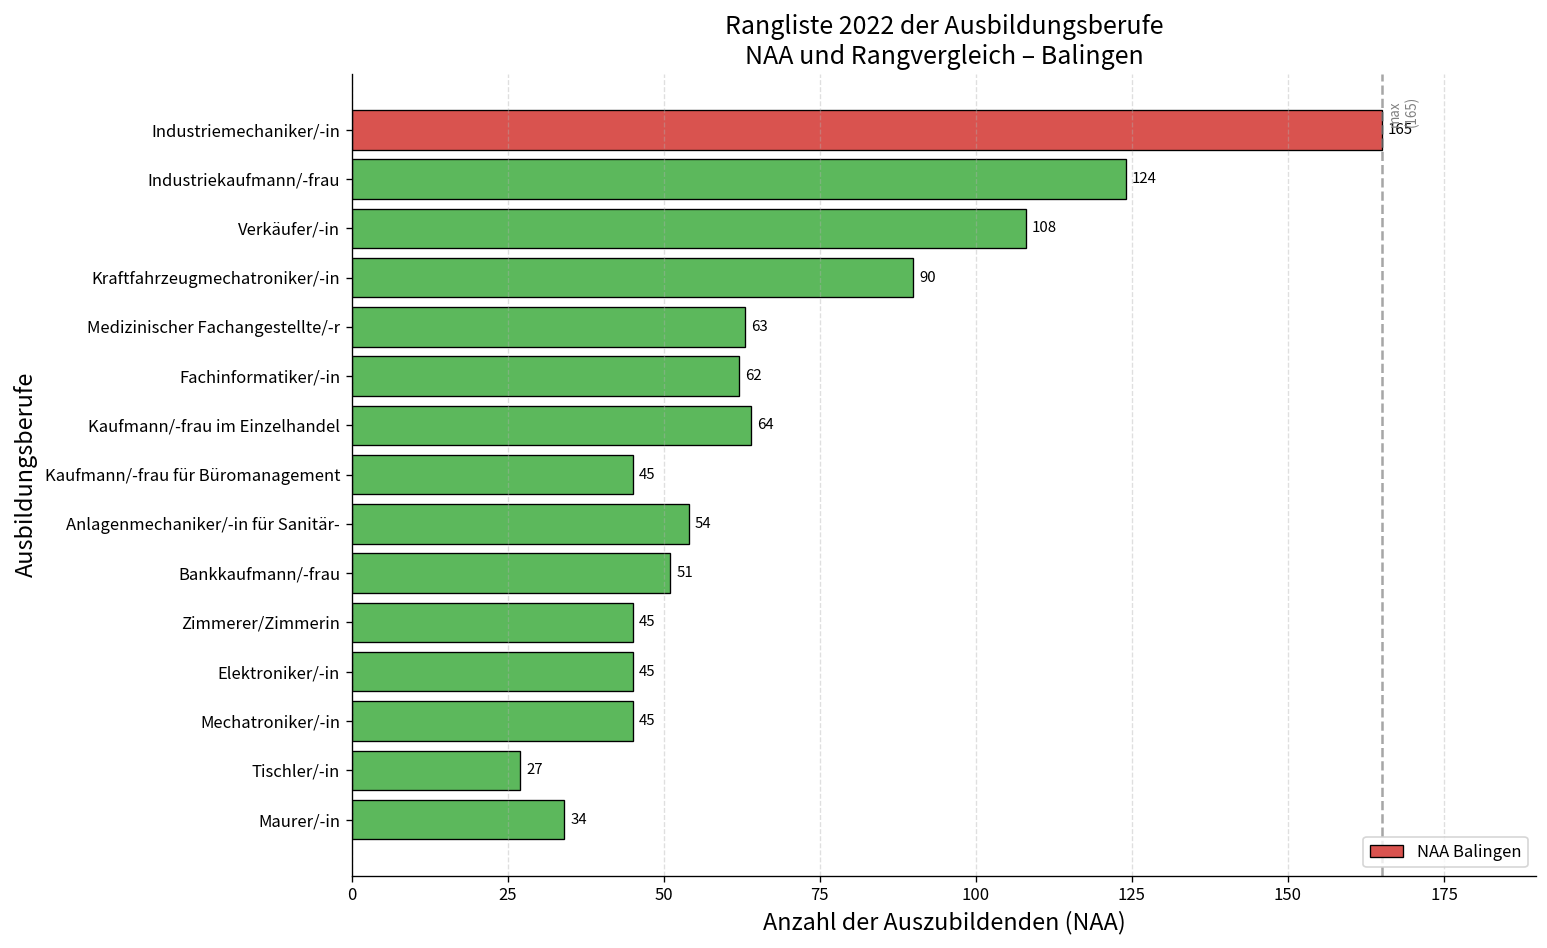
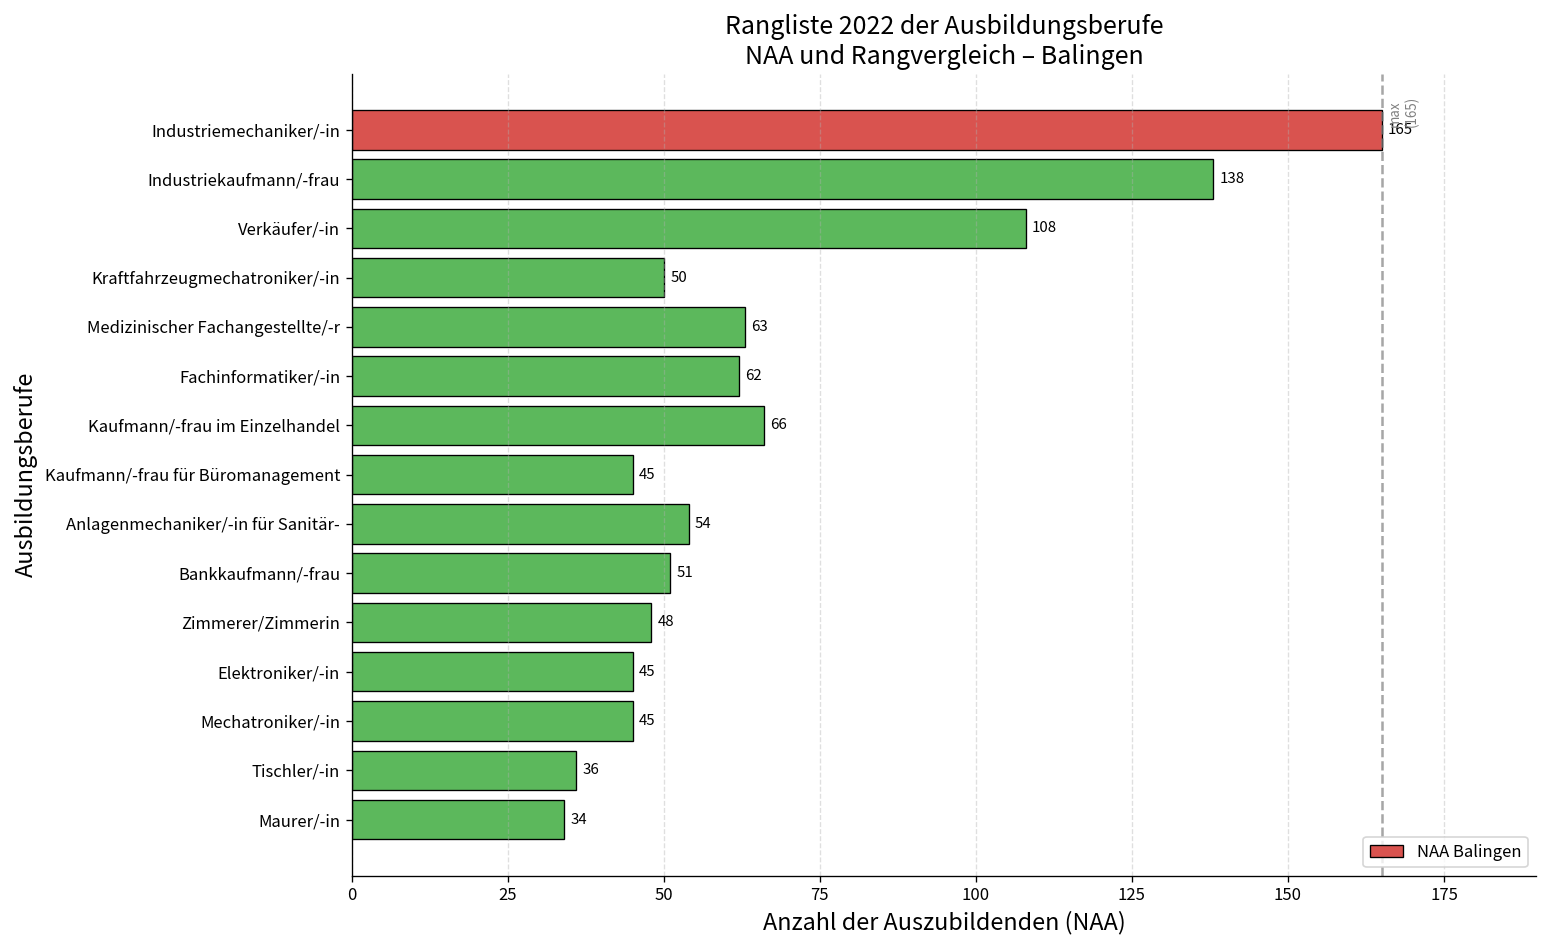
Industriekaufmann/-frau: 124 -> 138
Kraftfahrzeugmechatroniker/-in: 90 -> 50
Kaufmann/-frau im Einzelhandel: 64 -> 66
Zimmerer/Zimmerin: 45 -> 48
Tischler/-in: 27 -> 36
